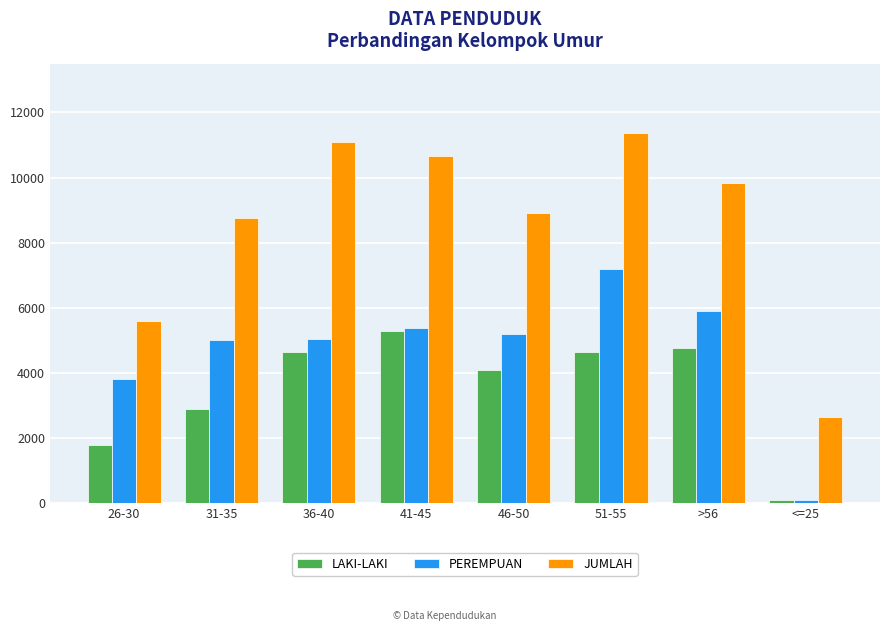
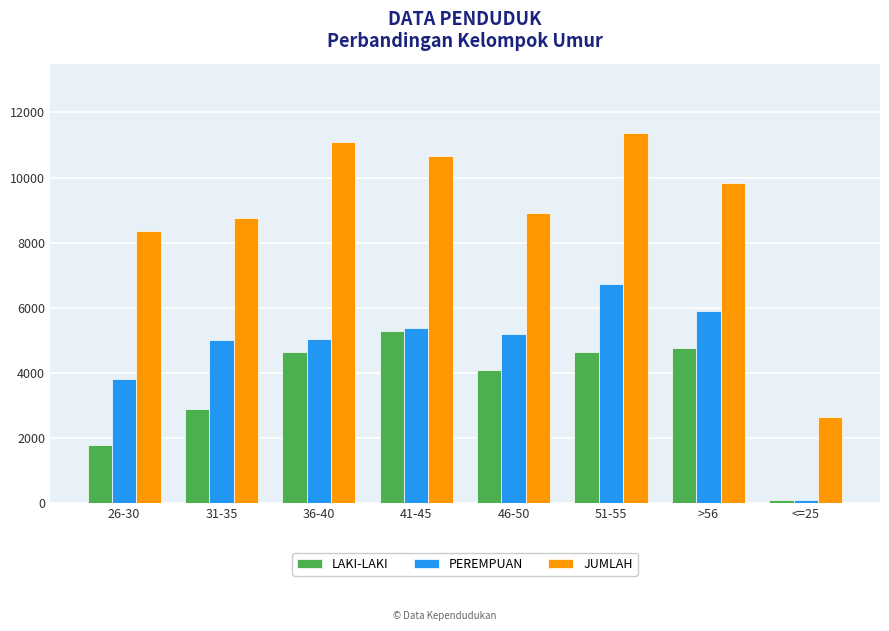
JUMLAH, 26-30: 5600 -> 8400
PEREMPUAN, 51-55: 7200 -> 6700
